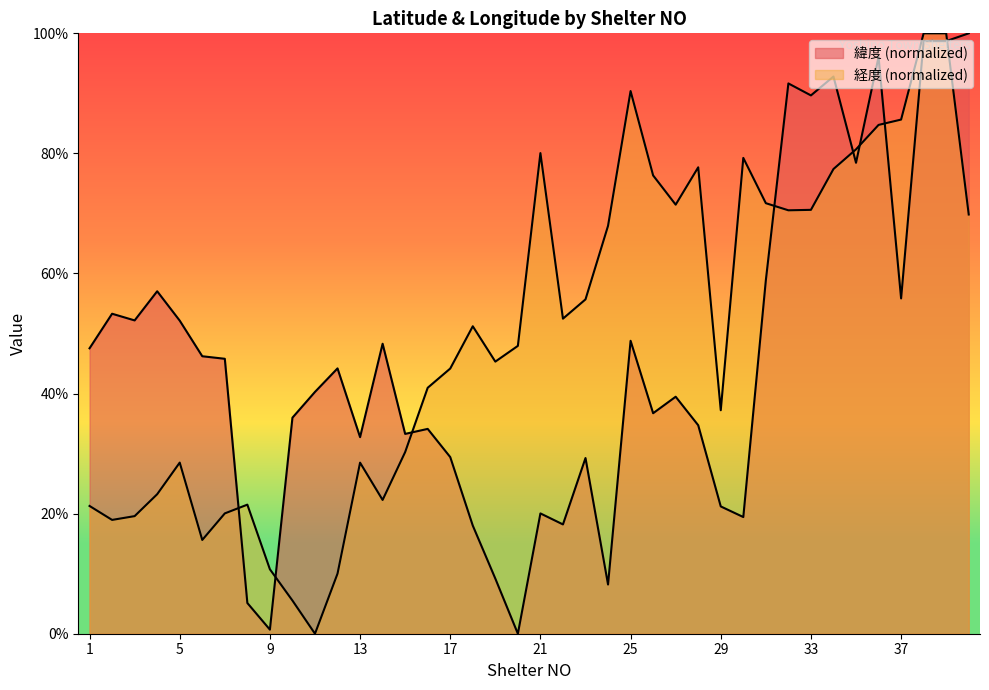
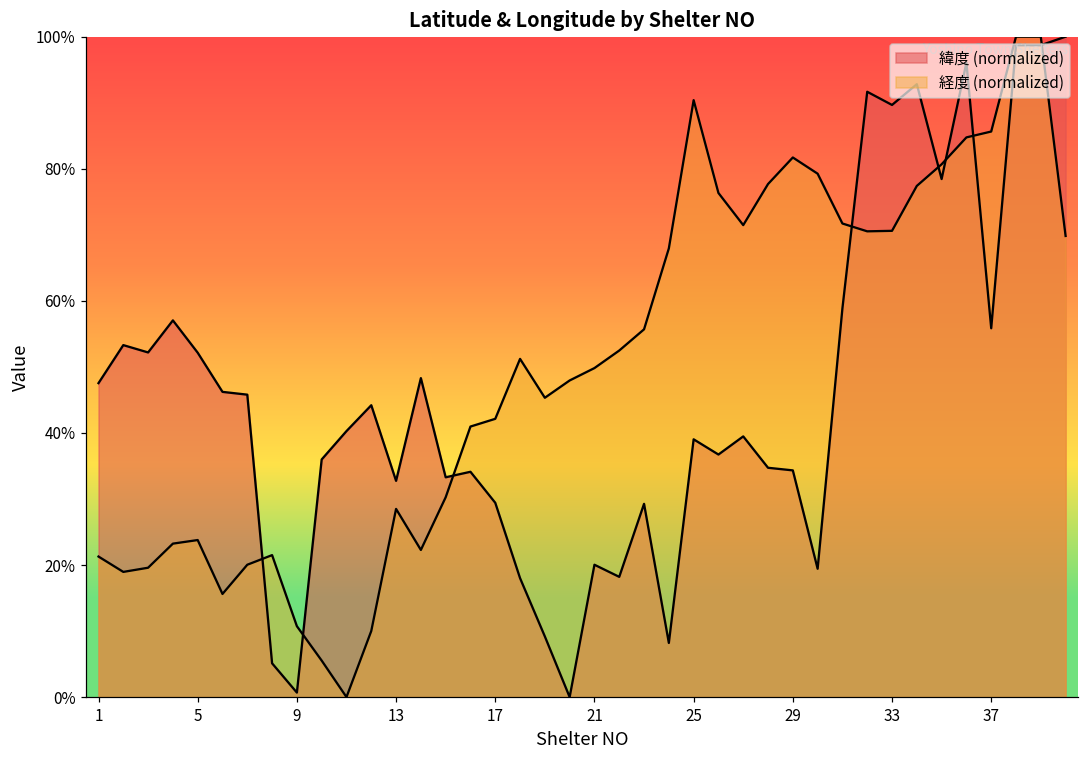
経度 (normalized), 5: 29% -> 24%
経度 (normalized), 17: 44% -> 42%
経度 (normalized), 21: 80% -> 50%
緯度 (normalized), 25: 49% -> 39%
緯度 (normalized), 29: 21% -> 34%
経度 (normalized), 29: 37% -> 82%
